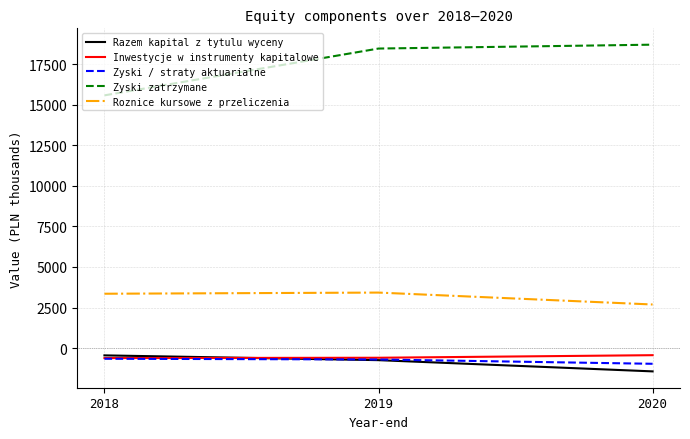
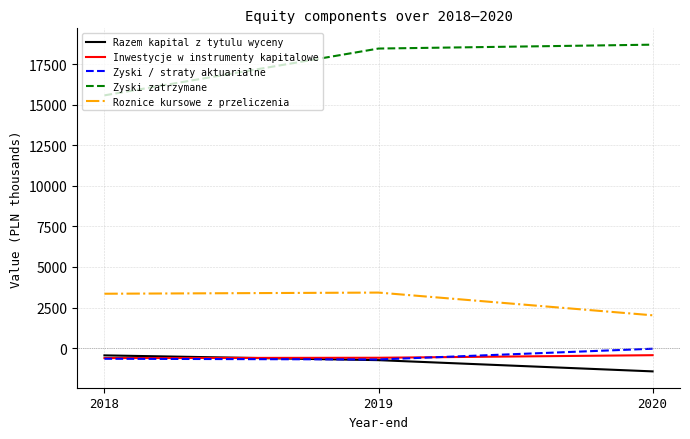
Zyski / straty aktuarialne, 2020: -1000 -> 0
Roznice kursowe z przeliczenia, 2020: 2700 -> 2000
